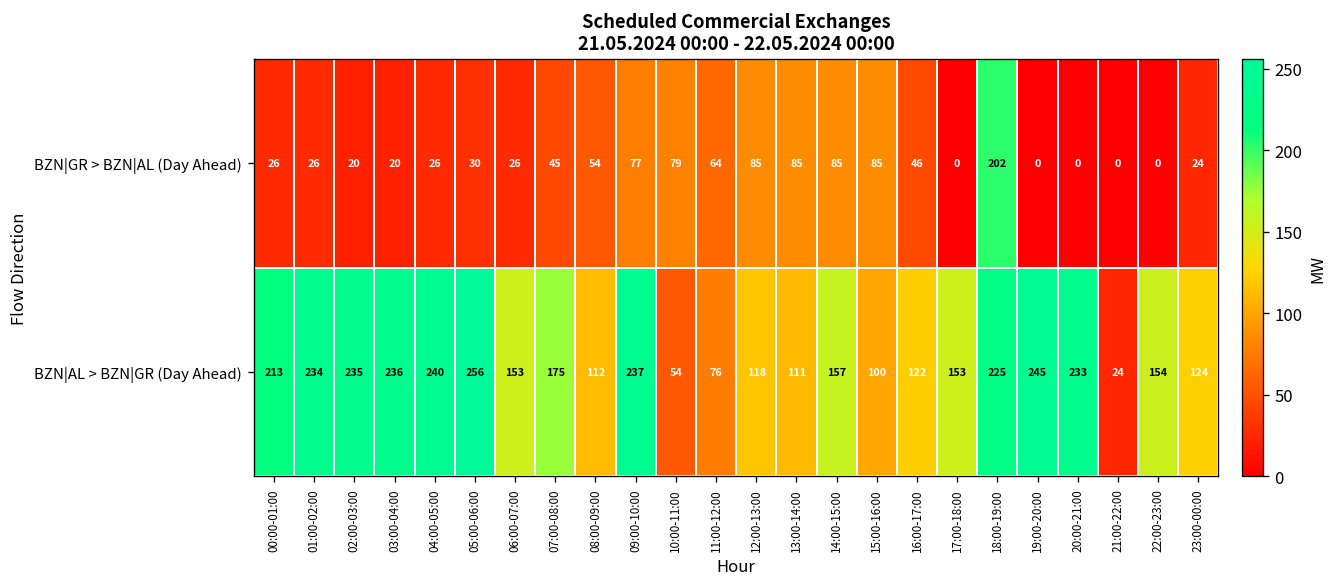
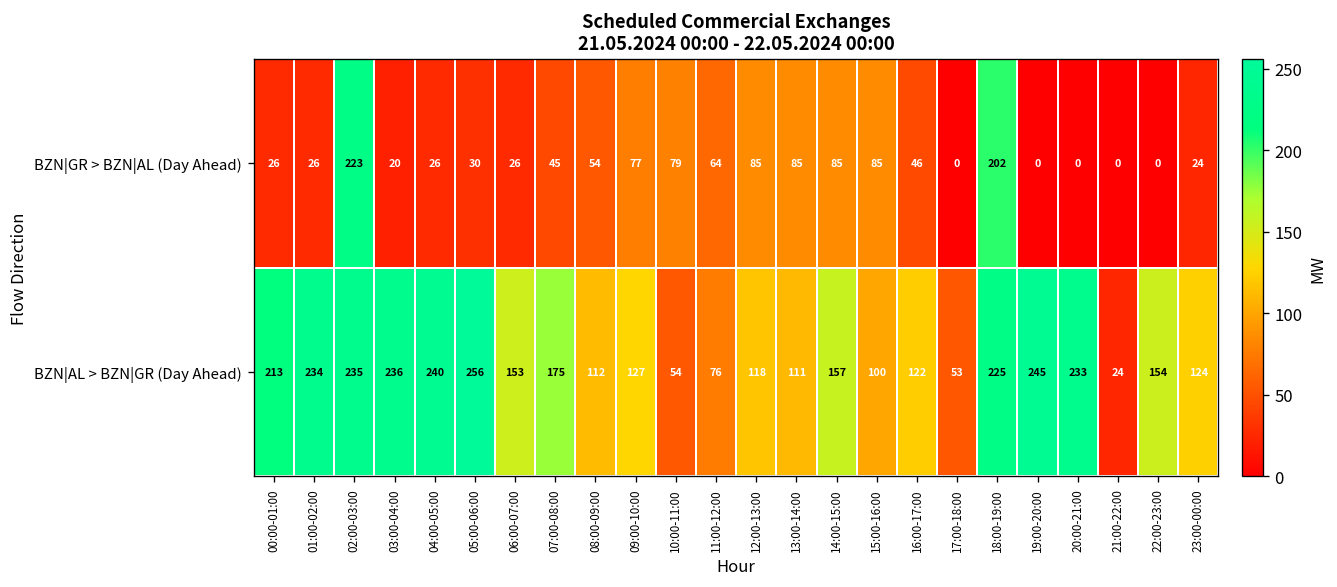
BZN|GR > BZN|AL (Day Ahead), 02:00-03:00: 20 -> 223
BZN|AL > BZN|GR (Day Ahead), 09:00-10:00: 237 -> 127
BZN|AL > BZN|GR (Day Ahead), 17:00-18:00: 153 -> 53
